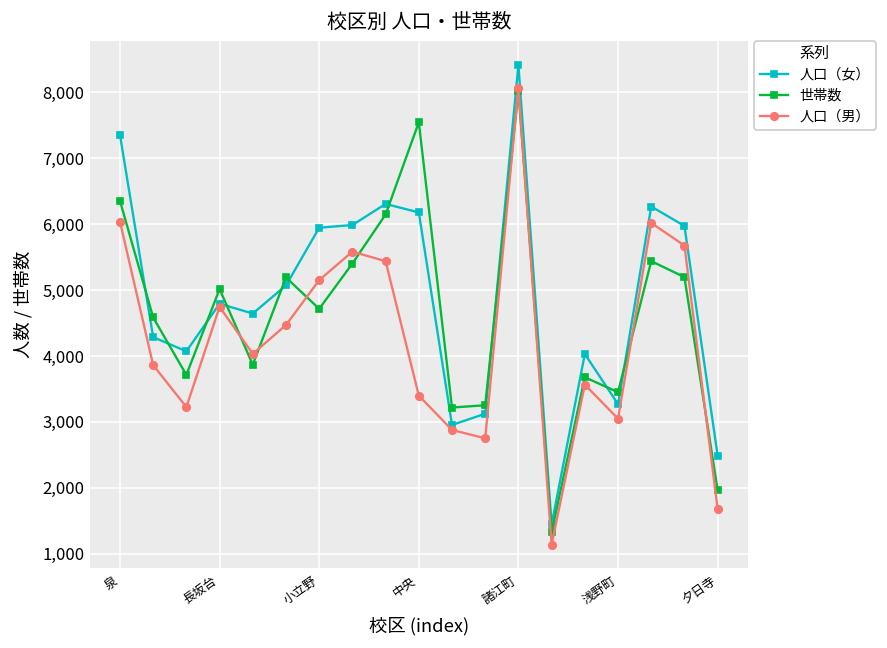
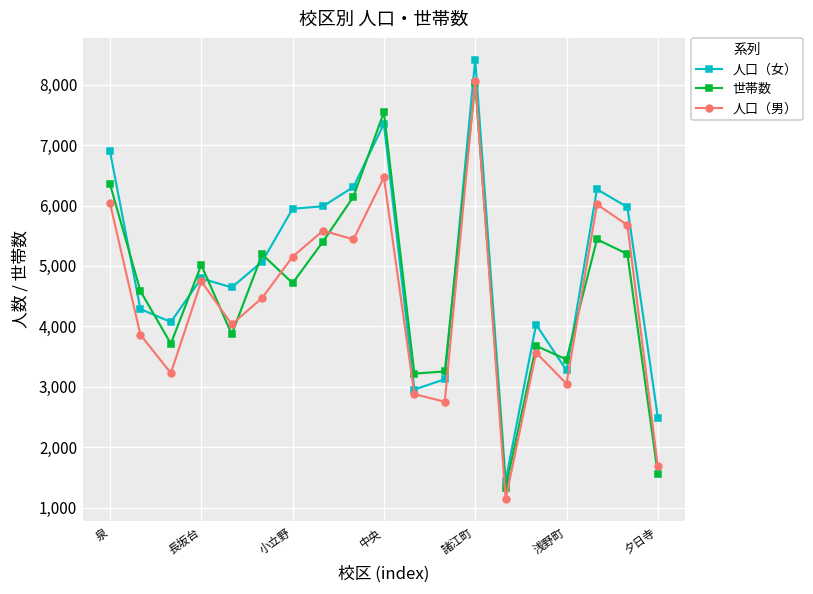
人口（女）, 泉: 7,400 -> 6,900
人口（女）, 中央: 6,200 -> 7,400
人口（男）, 中央: 3,400 -> 6,500
世帯数, 夕日寺: 2,000 -> 1,600
